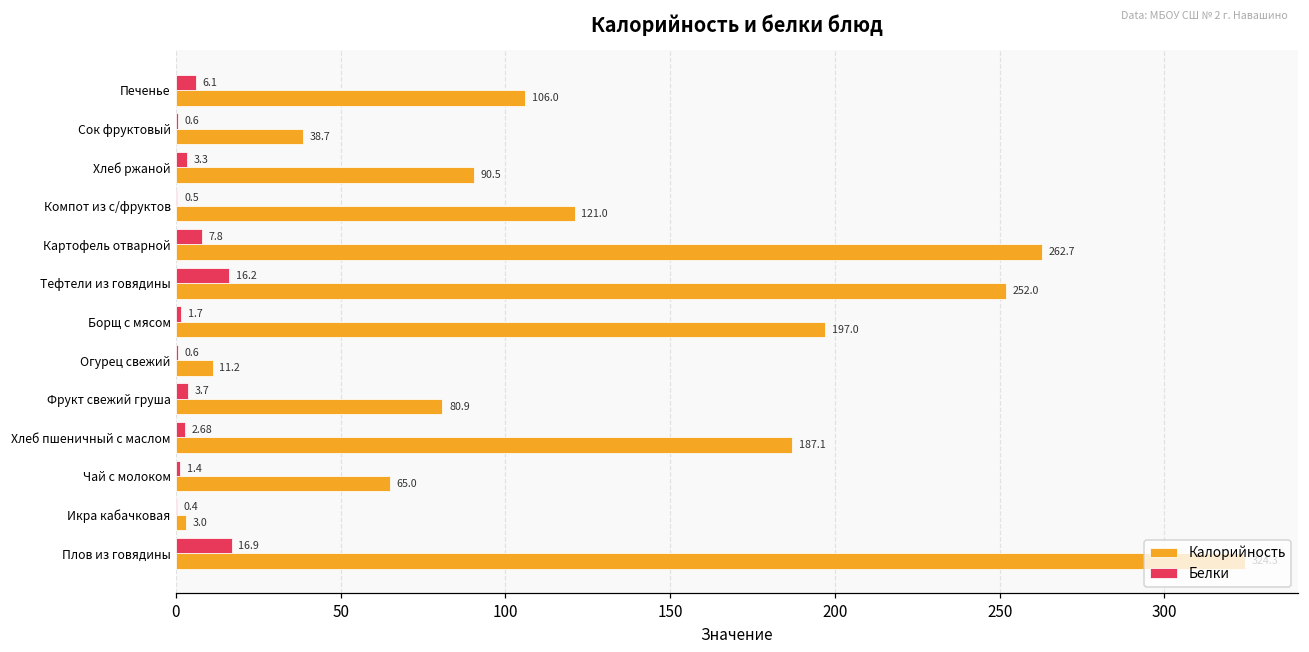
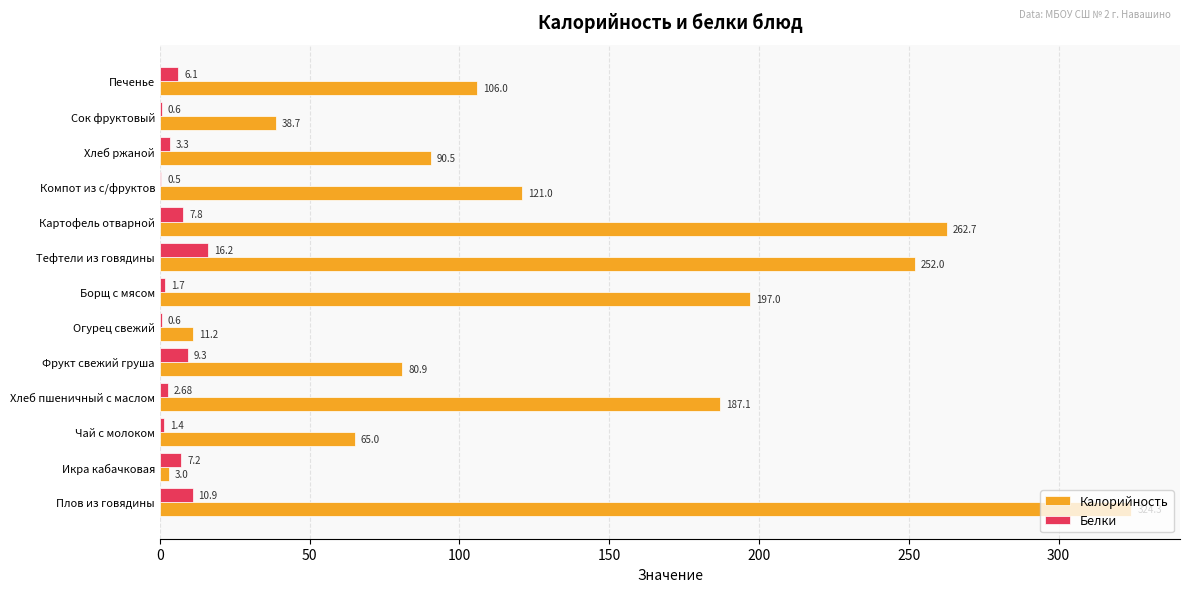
Белки, Фрукт свежий груша: 3.7 -> 9.3
Белки, Икра кабачковая: 0.4 -> 7.2
Белки, Плов из говядины: 16.9 -> 10.9
